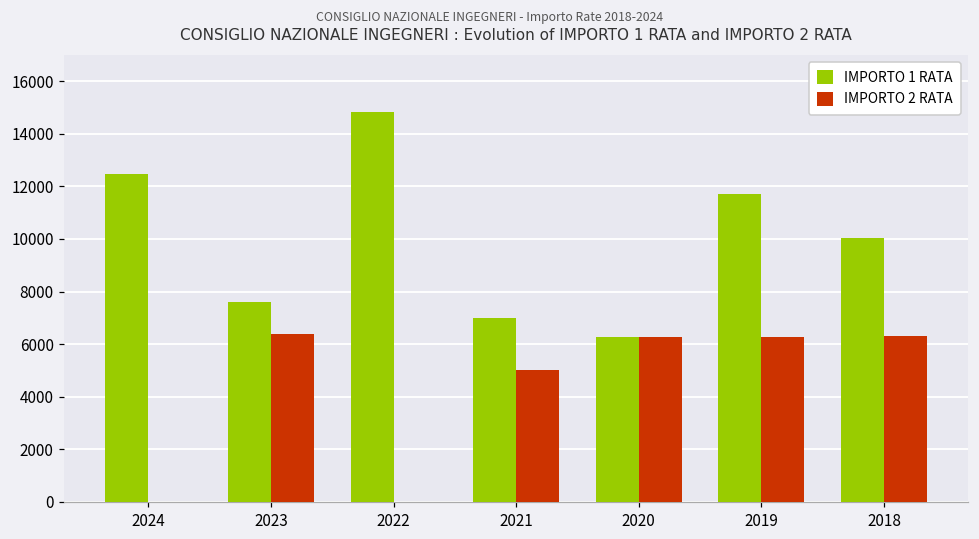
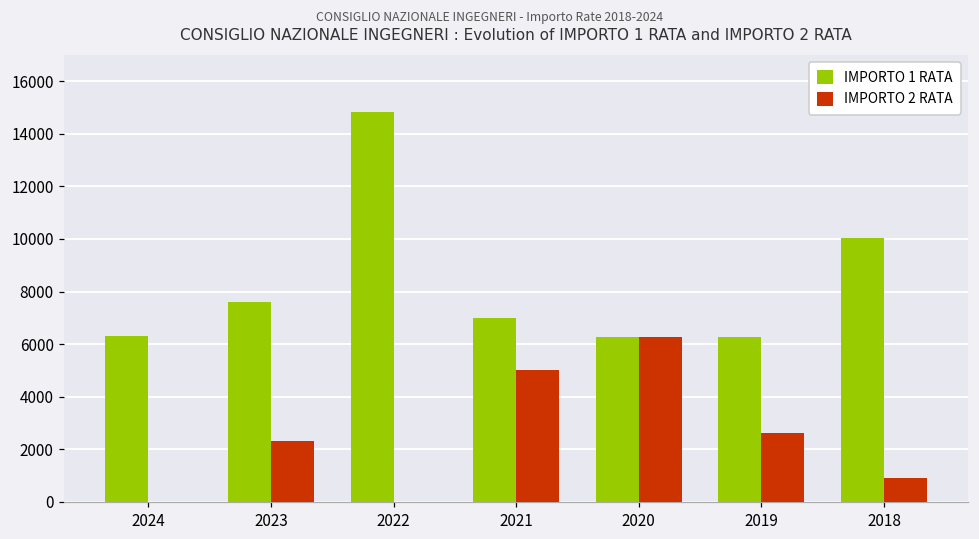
IMPORTO 1 RATA, 2024: 12500 -> 6300
IMPORTO 2 RATA, 2023: 6400 -> 2300
IMPORTO 1 RATA, 2019: 11700 -> 6300
IMPORTO 2 RATA, 2019: 6300 -> 2600
IMPORTO 2 RATA, 2018: 6300 -> 900
